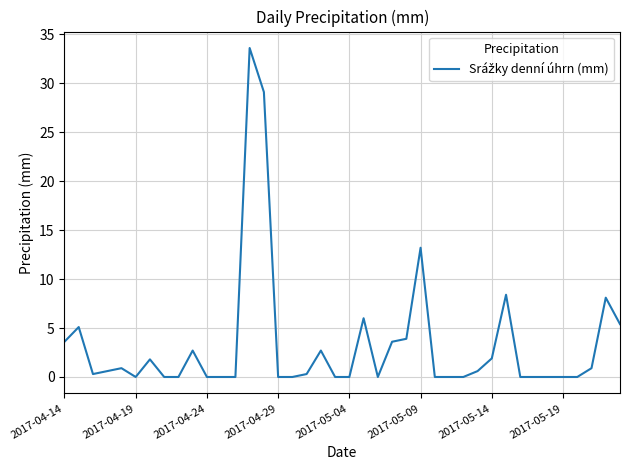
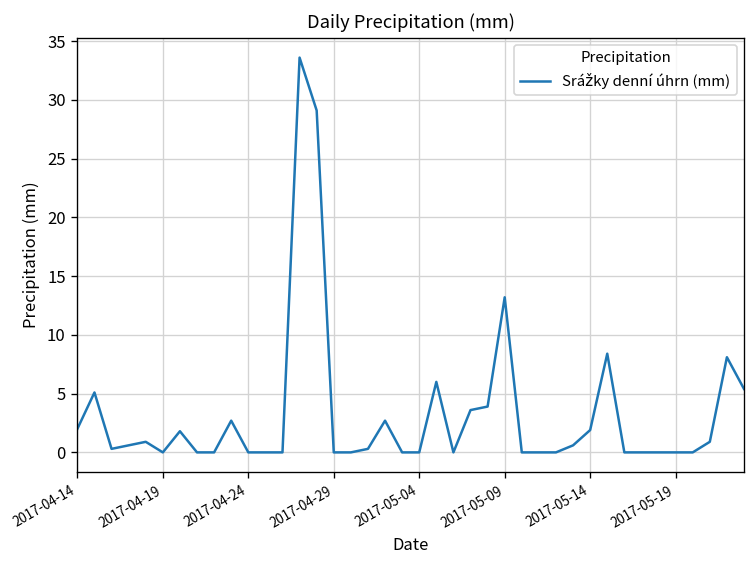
2017-04-14: 4 -> 2
